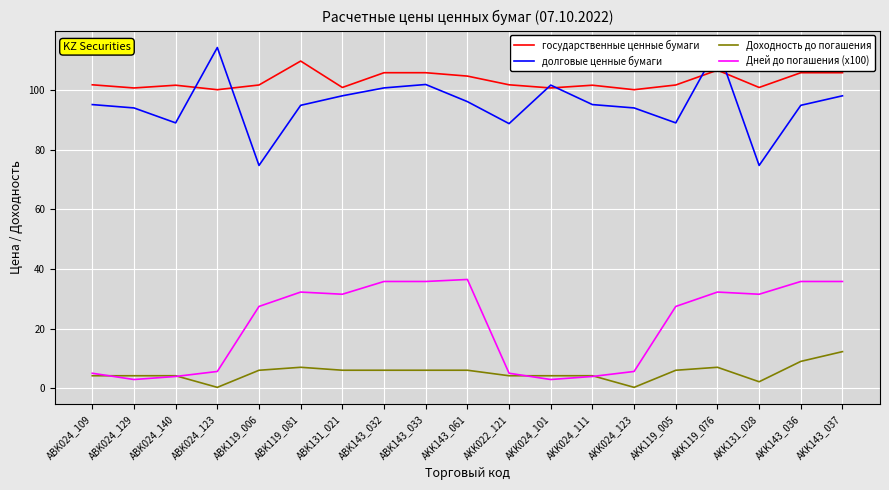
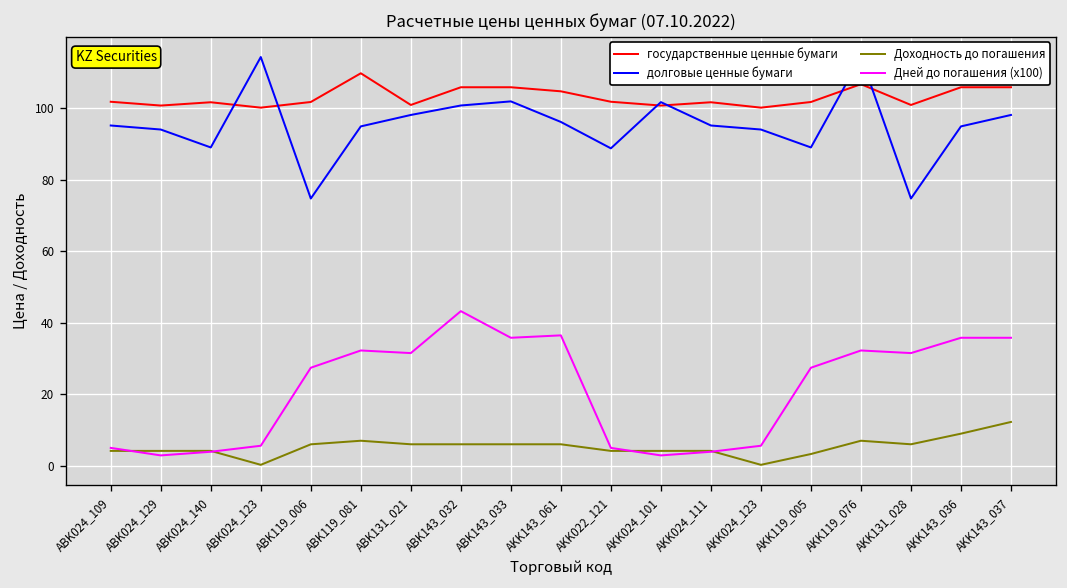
Дней до погашения (x100), ABK143_032: 36 -> 43
Доходность до погашения, AKK119_005: 6 -> 3
Доходность до погашения, AKK131_028: 2 -> 6
